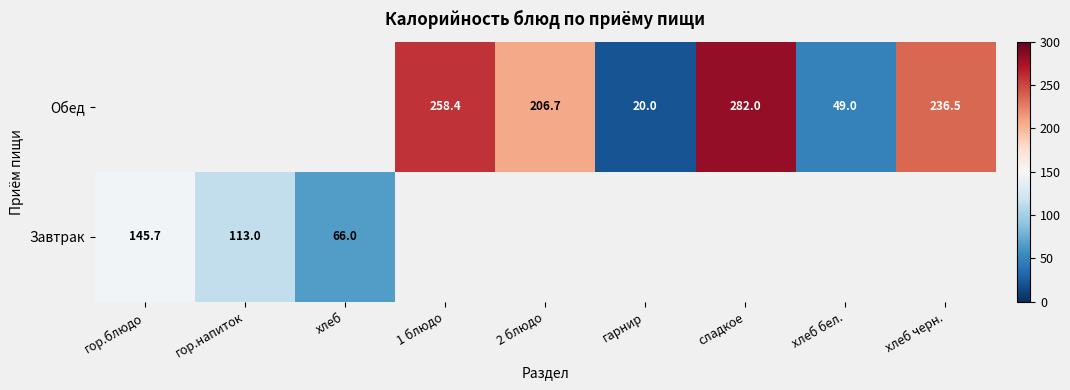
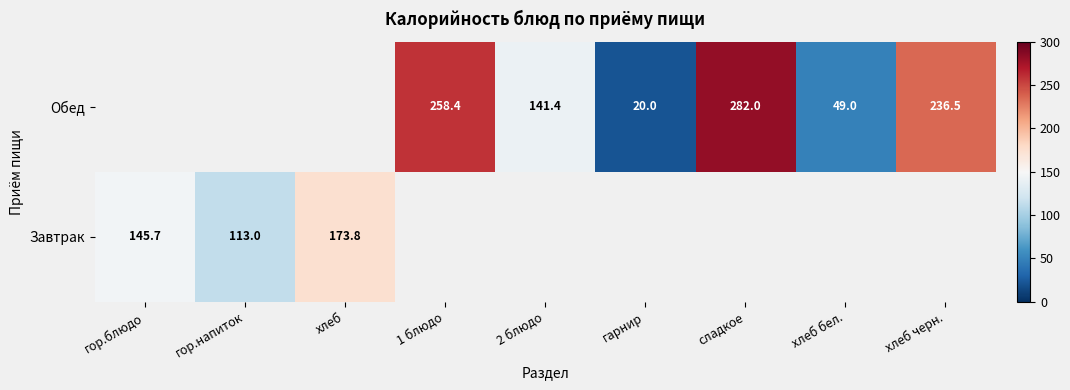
Обед, 2 блюдо: 206.7 -> 141.4
Завтрак, хлеб: 66.0 -> 173.8
